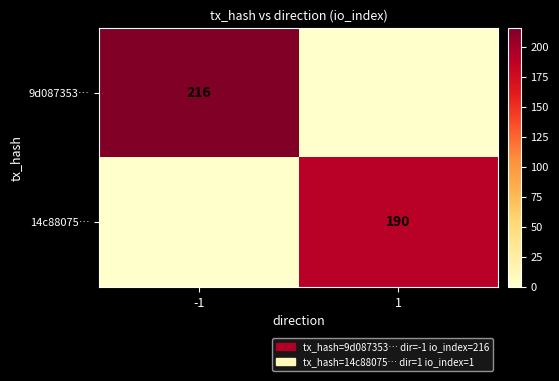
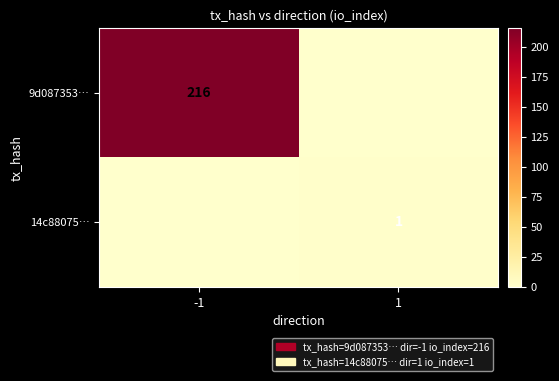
14c88075…, 1: 190 -> 1
